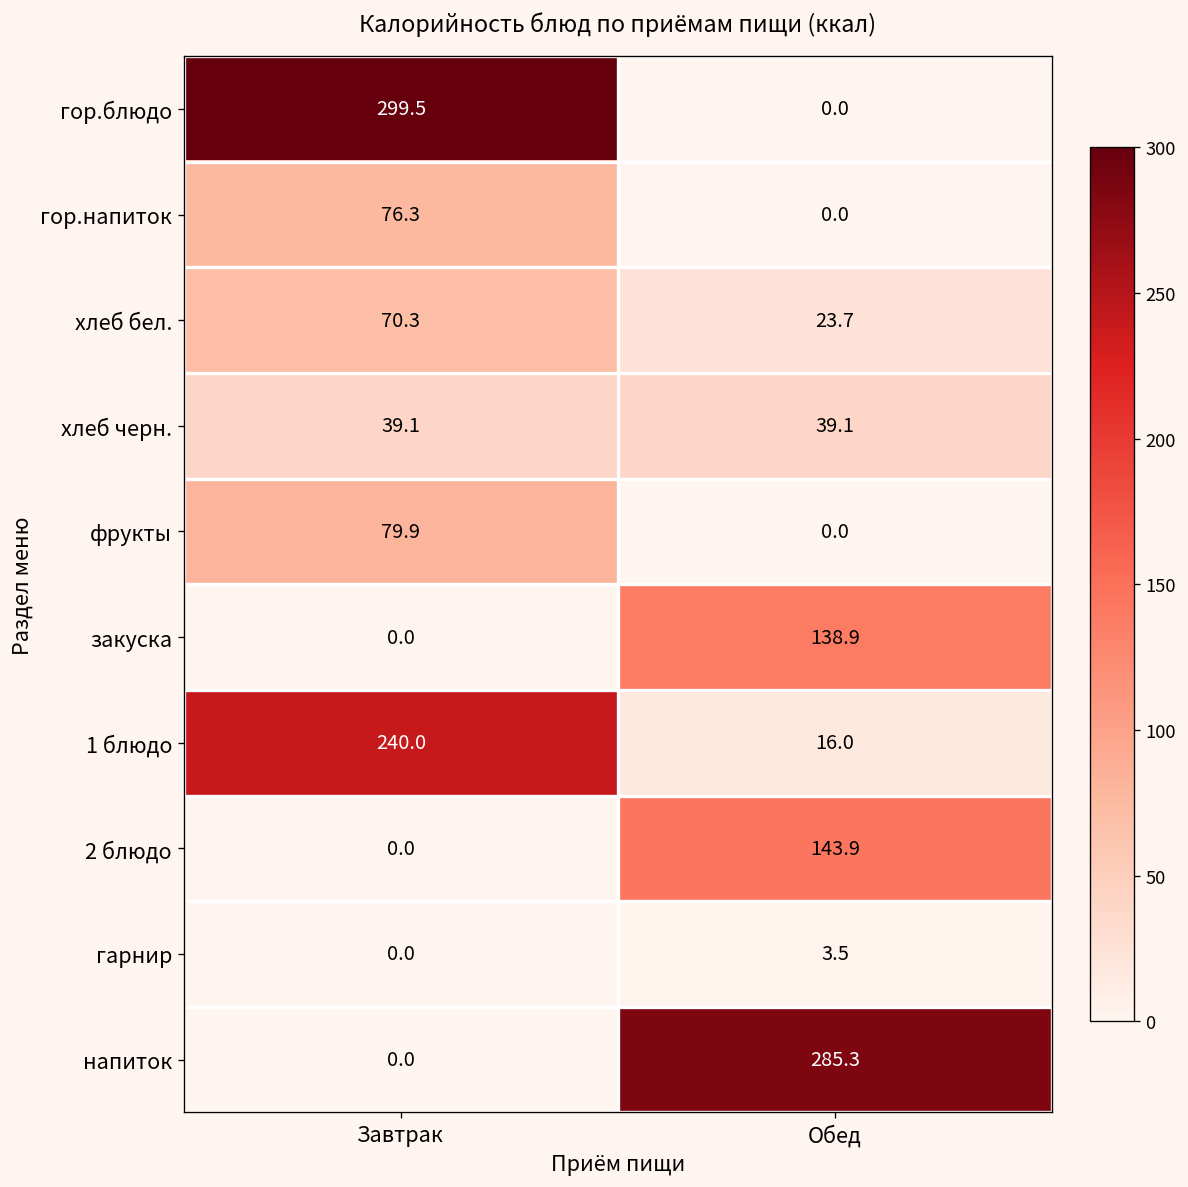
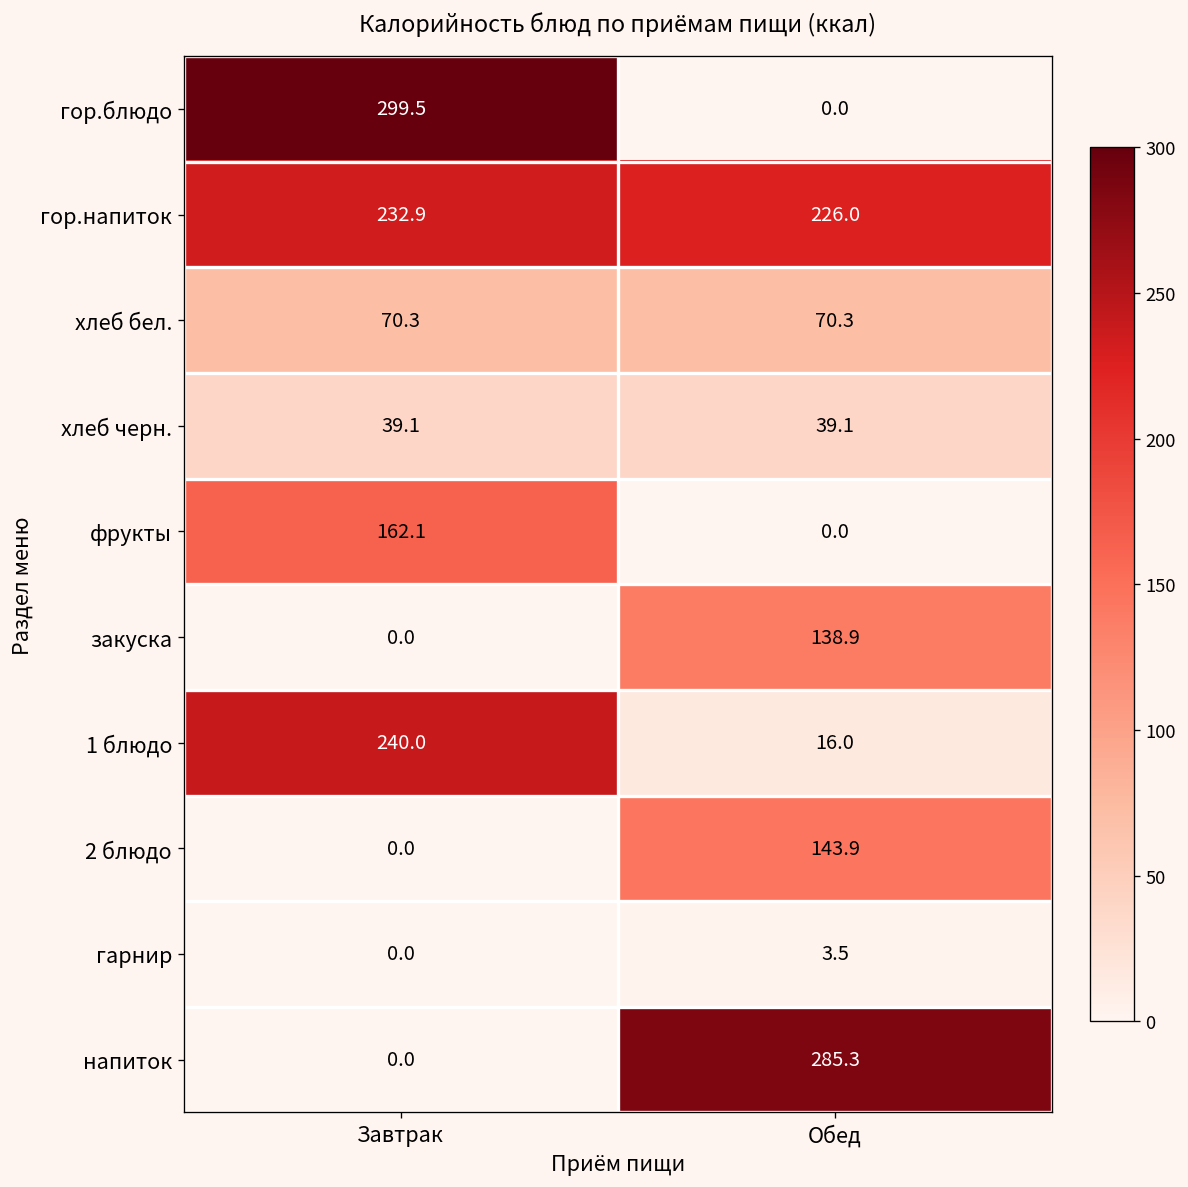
гор.напиток, Завтрак: 76.3 -> 232.9
гор.напиток, Обед: 0.0 -> 226.0
хлеб бел., Обед: 23.7 -> 70.3
фрукты, Завтрак: 79.9 -> 162.1
